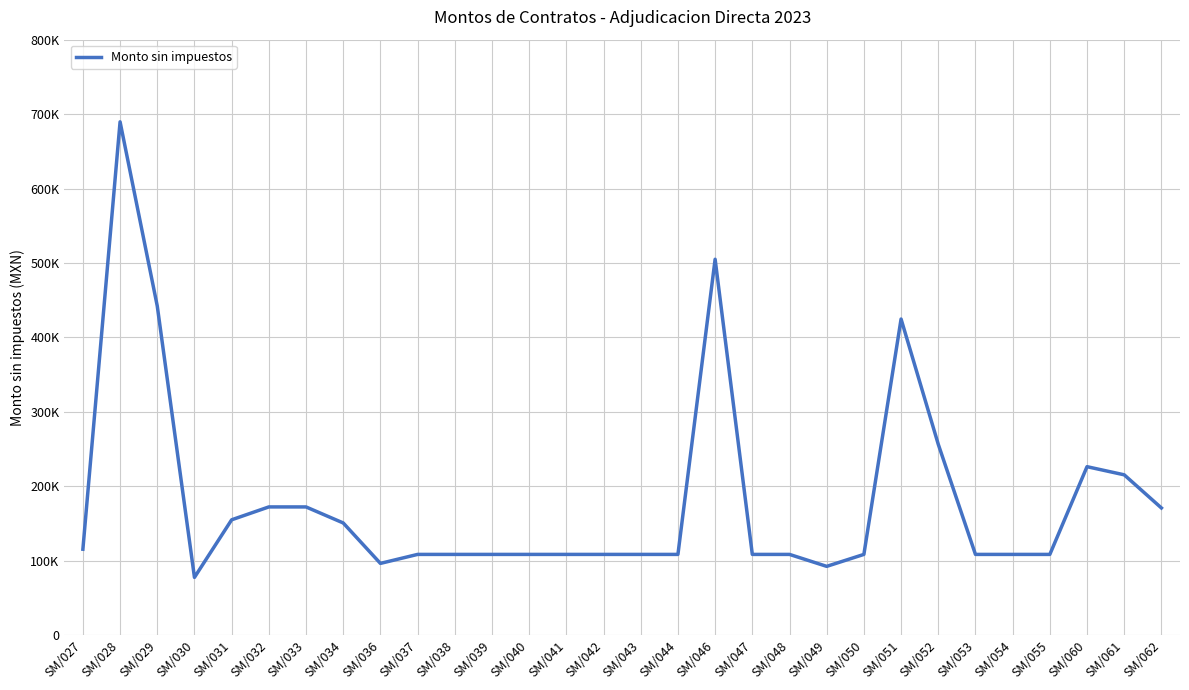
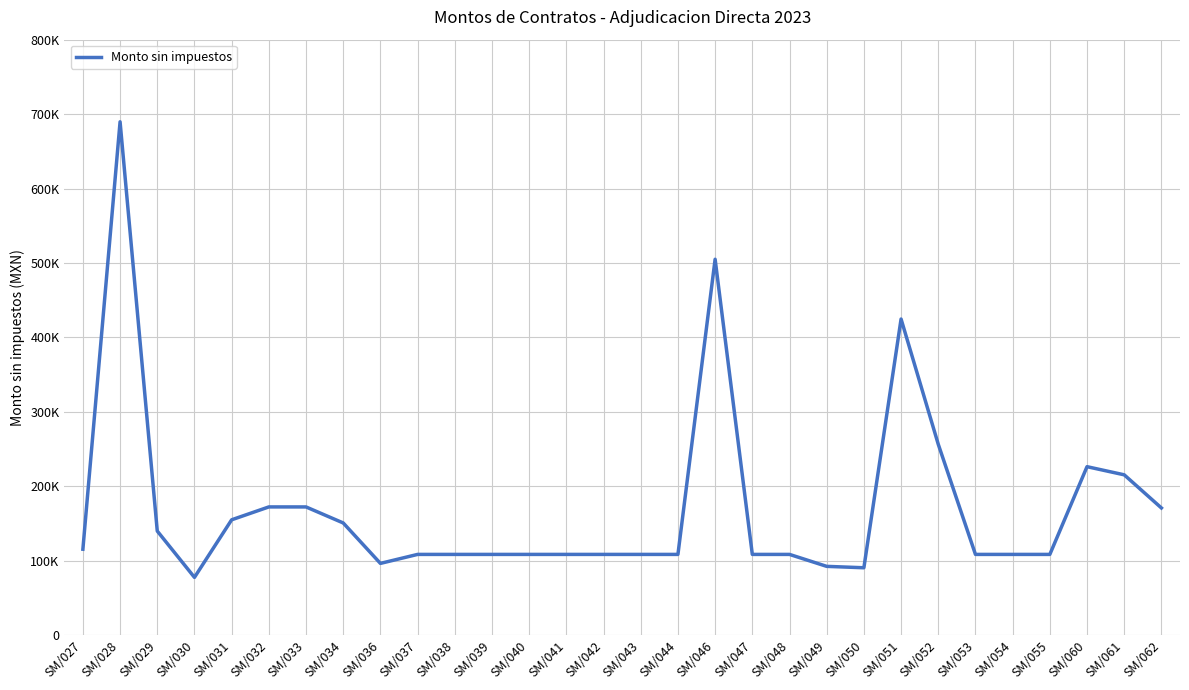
SM/029: 440000 -> 140000
SM/050: 110000 -> 90000
